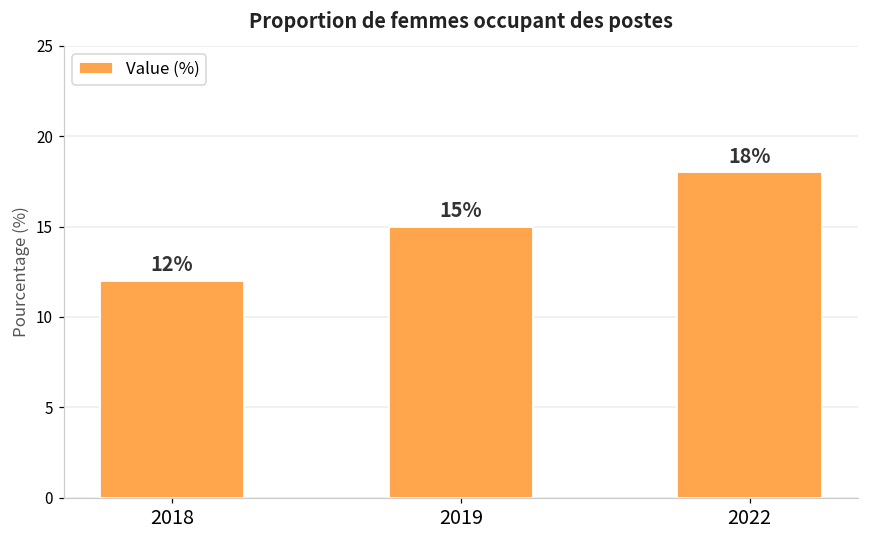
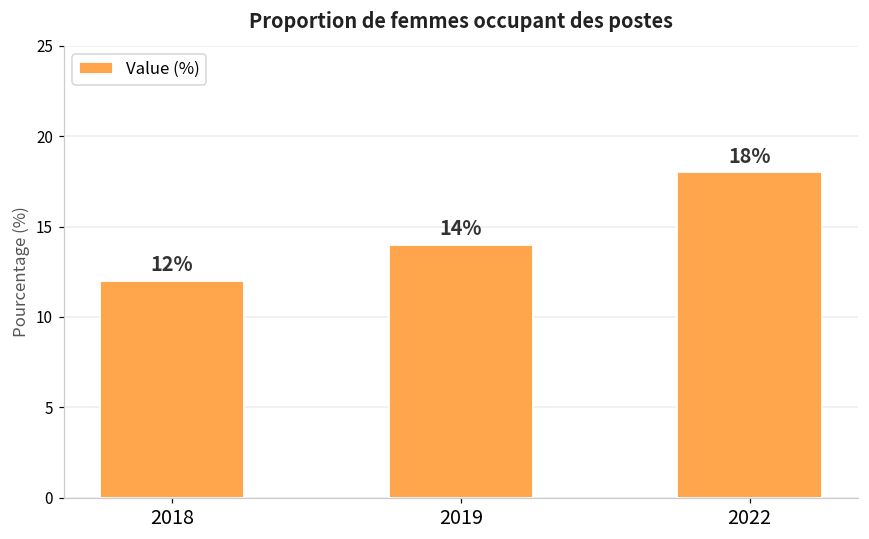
2019: 15% -> 14%
